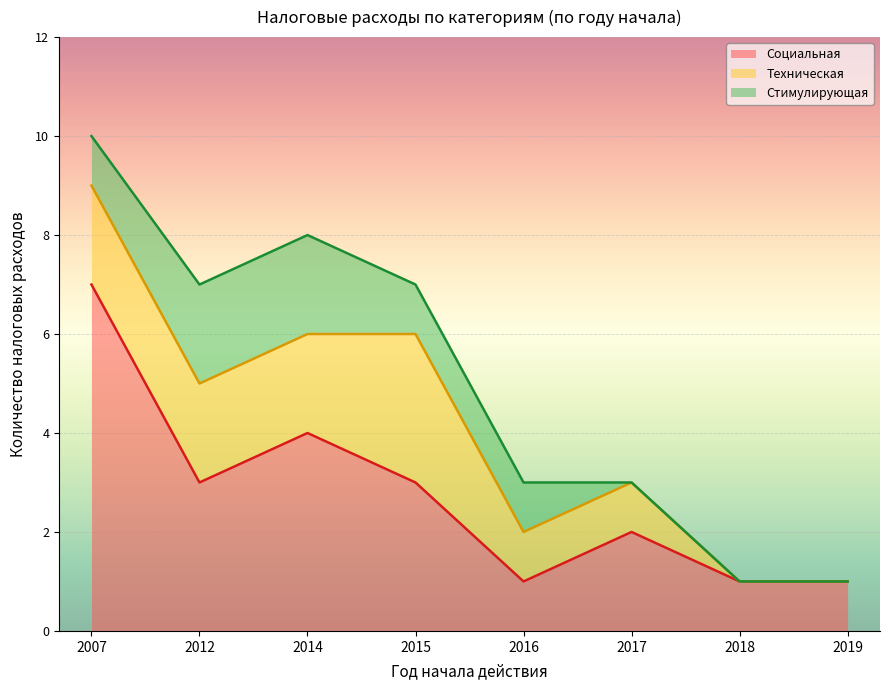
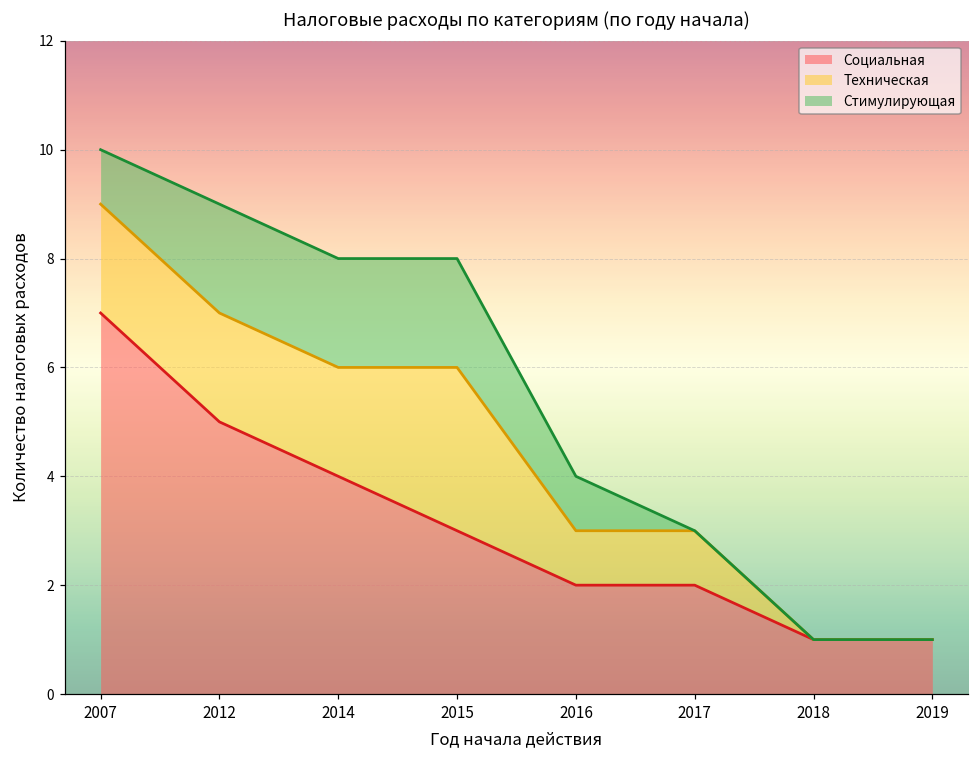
Социальная, 2012: 3 -> 5
Стимулирующая, 2015: 1 -> 2
Социальная, 2016: 1 -> 2
